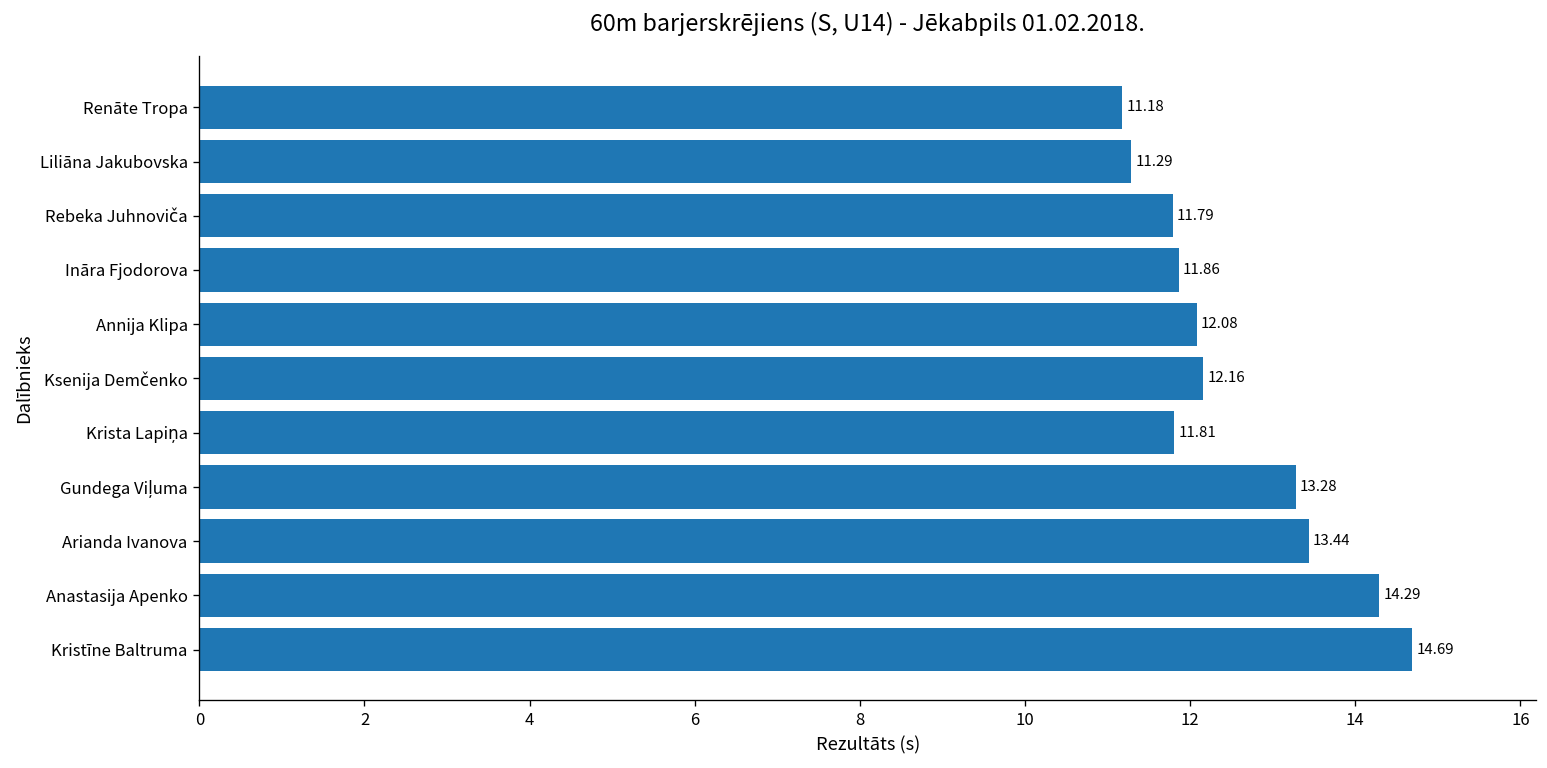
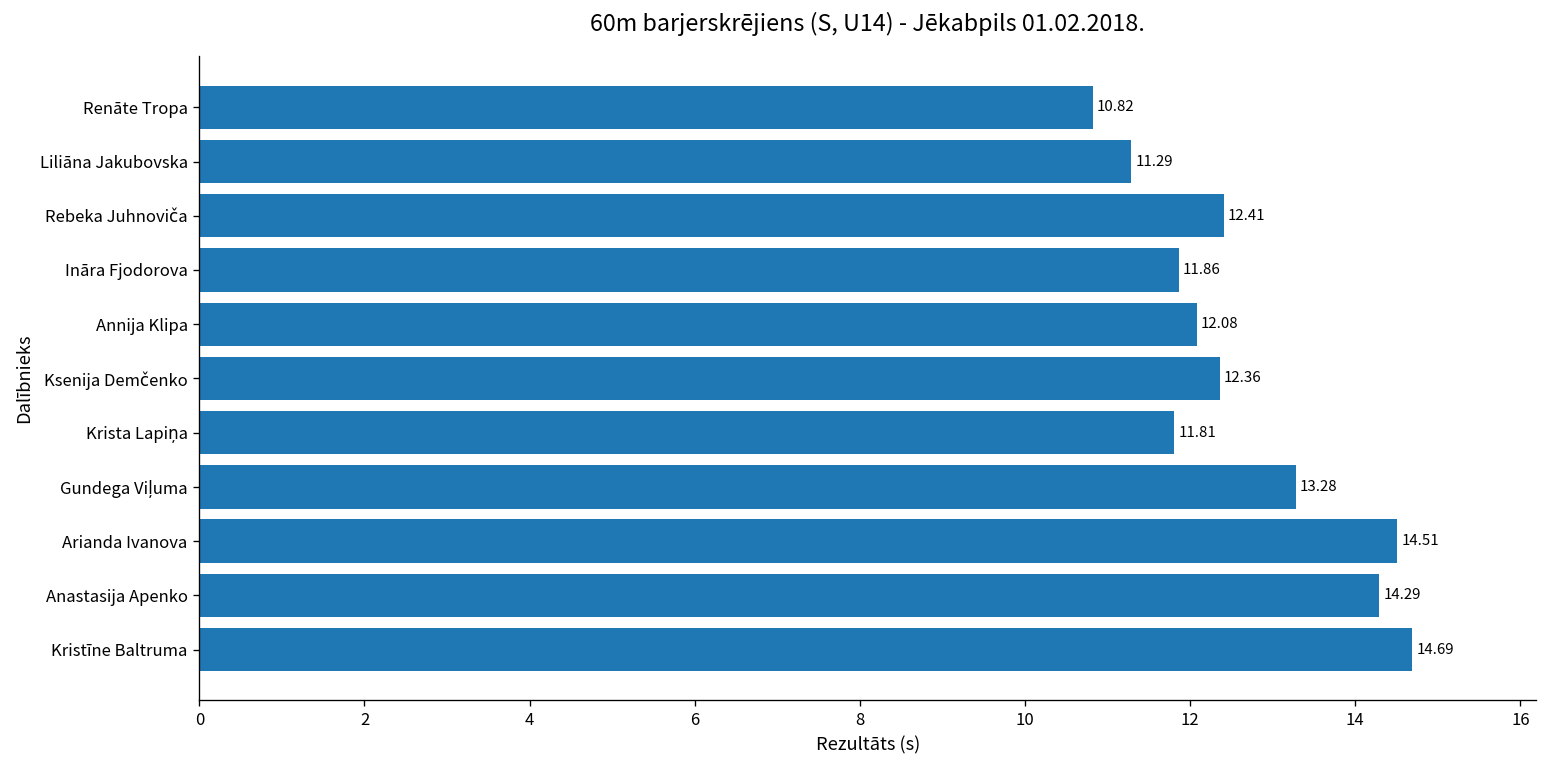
Renāte Tropa: 11.18 -> 10.82
Rebeka Juhnoviča: 11.79 -> 12.41
Ksenija Demčenko: 12.16 -> 12.36
Arianda Ivanova: 13.44 -> 14.51
